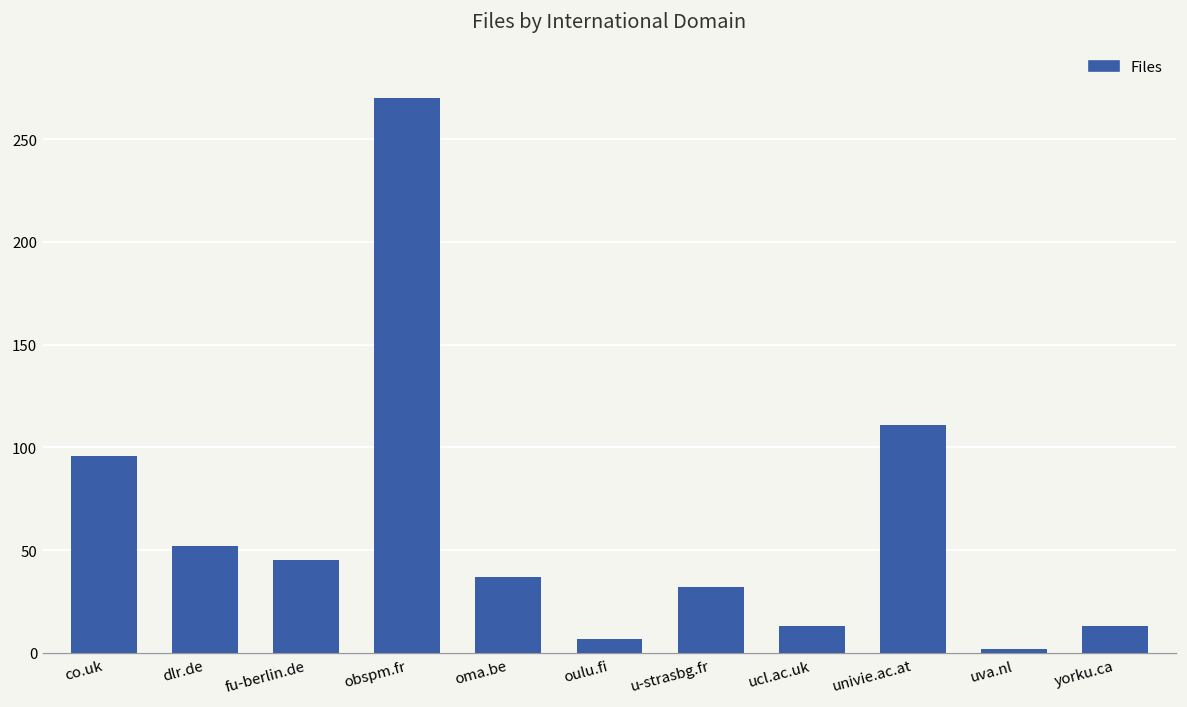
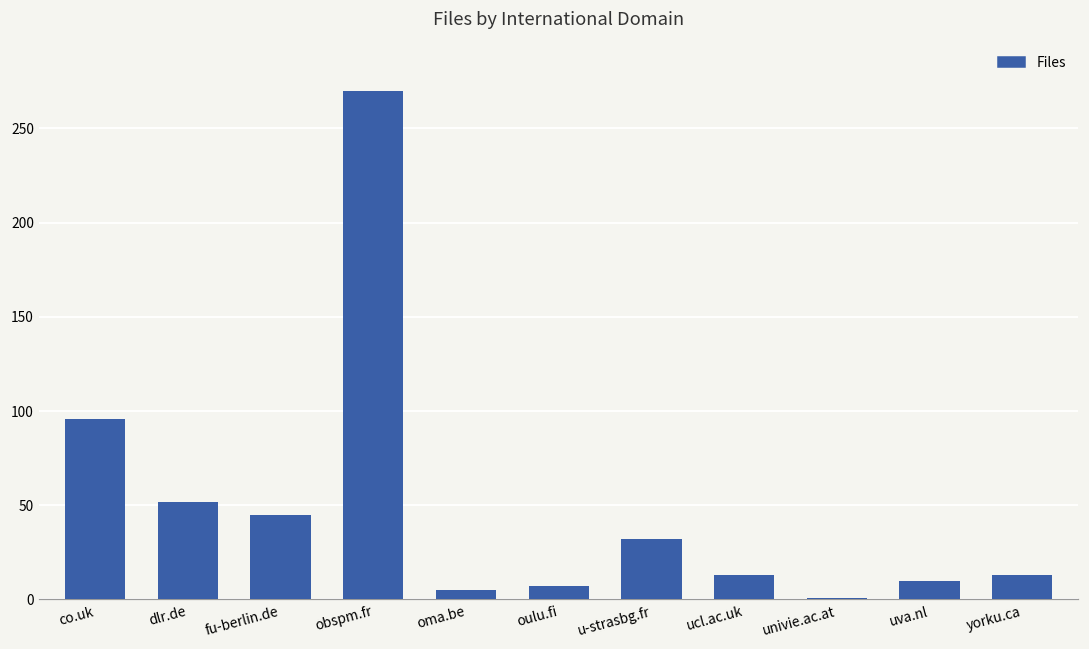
oma.be: 37 -> 5
univie.ac.at: 111 -> 1
uva.nl: 2 -> 10
